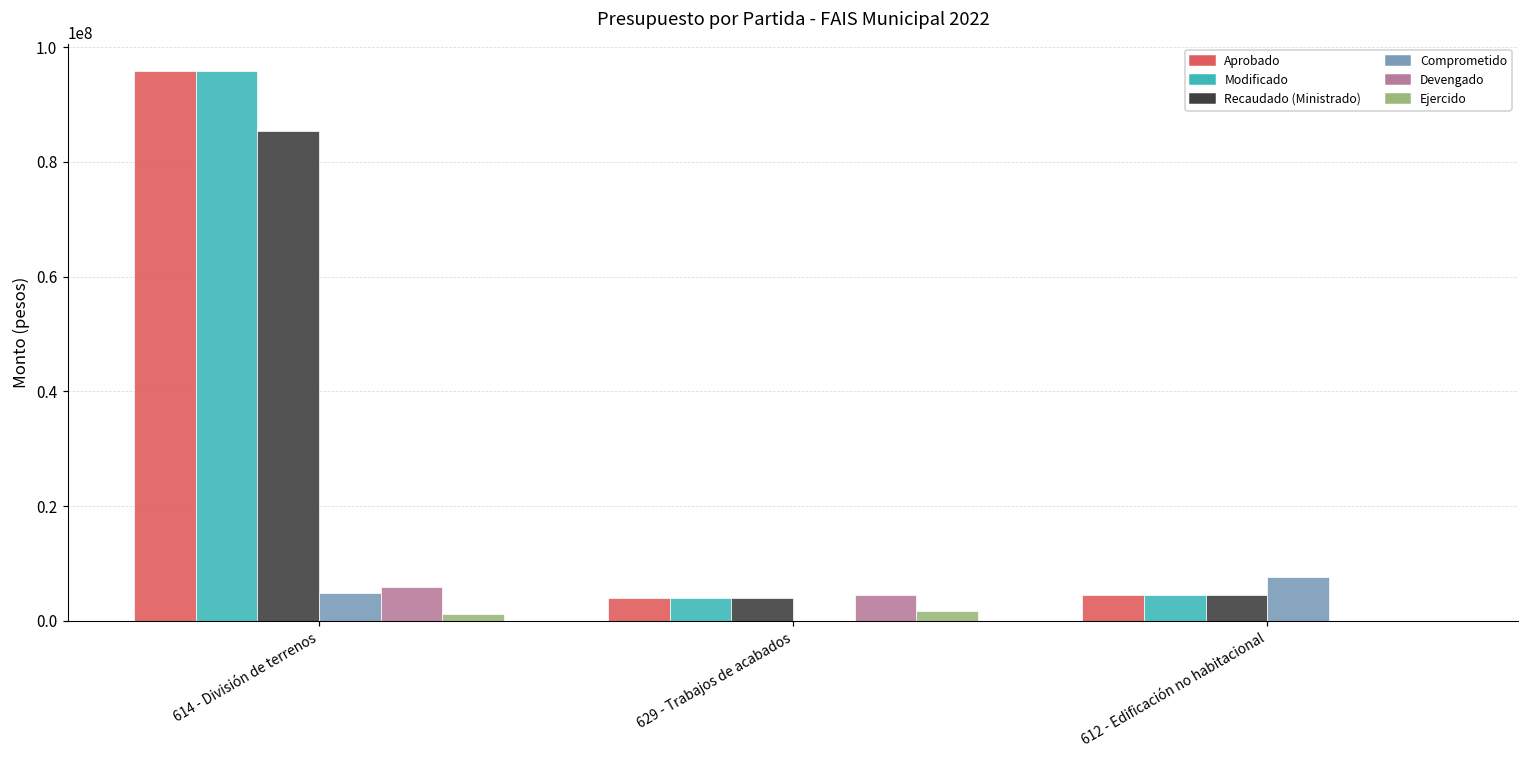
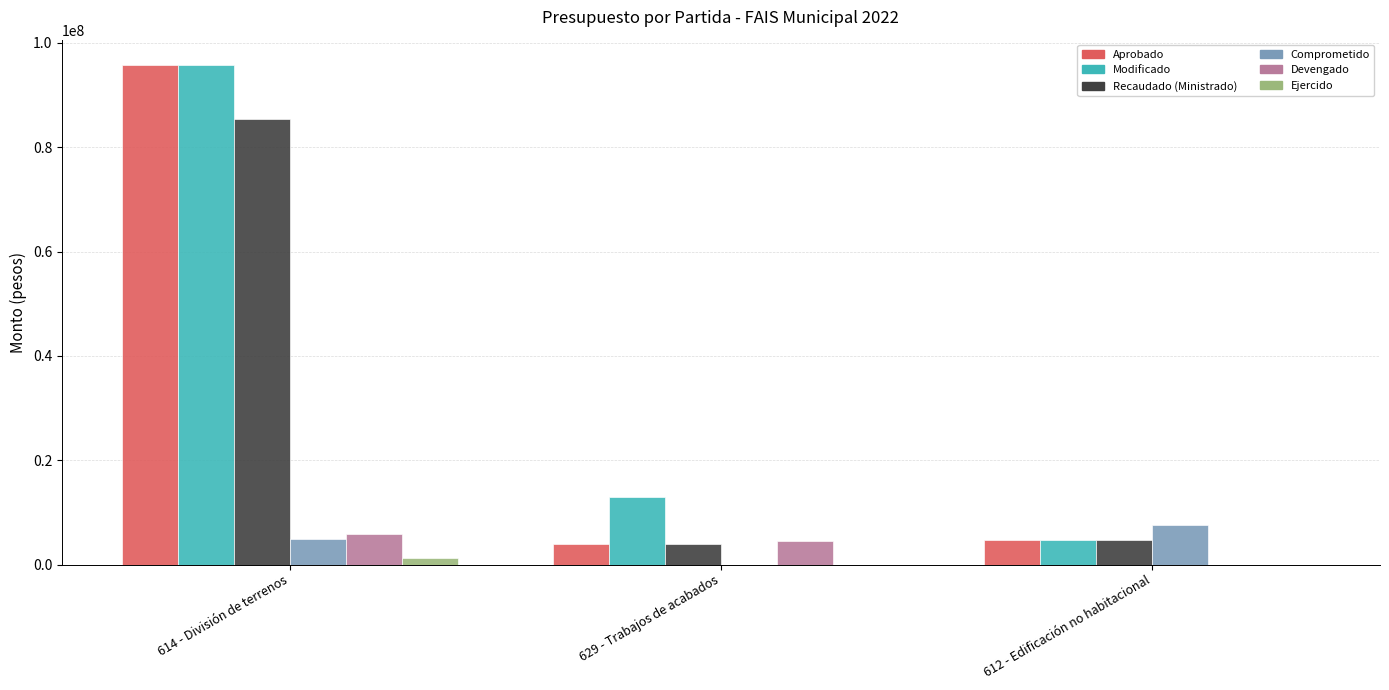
Modificado, 629 - Trabajos de acabados: 4000000 -> 13000000
Ejercido, 629 - Trabajos de acabados: 2000000 -> 0
